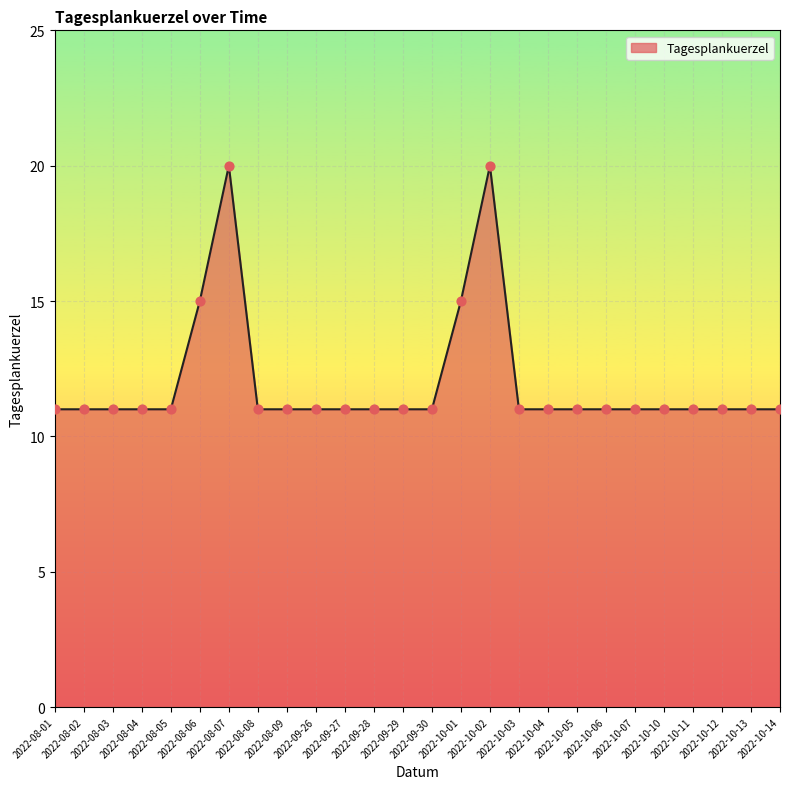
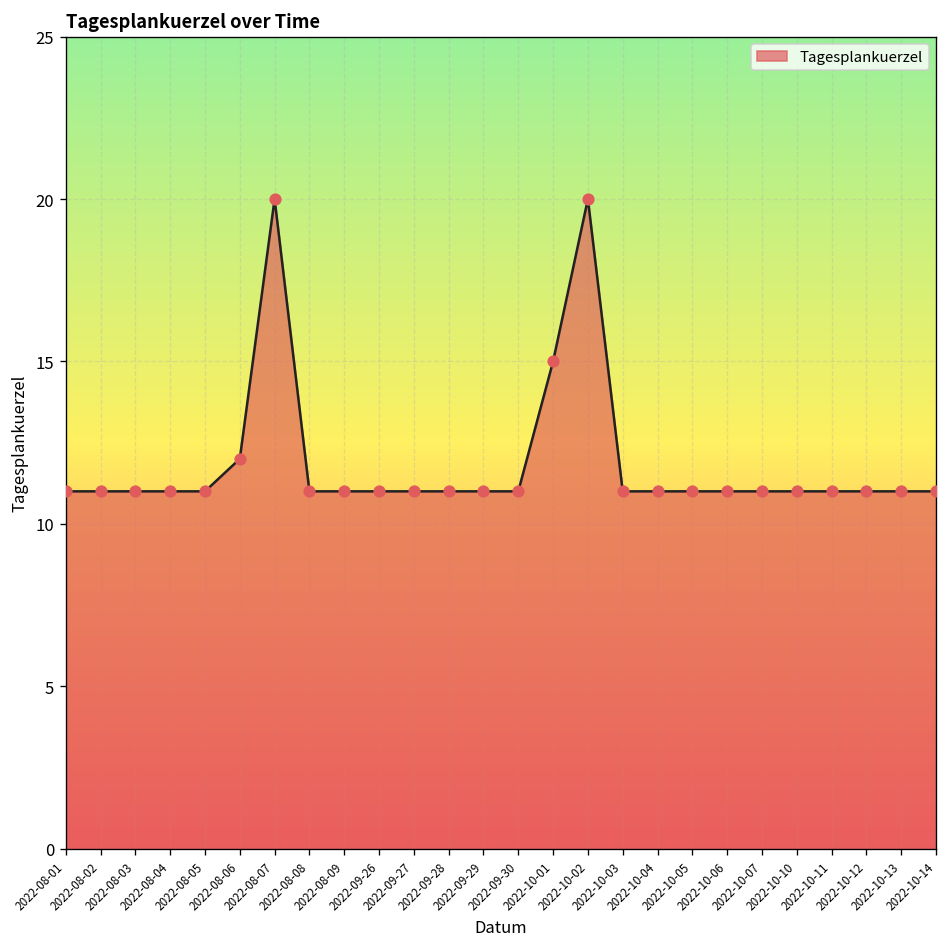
2022-08-06: 15 -> 12
